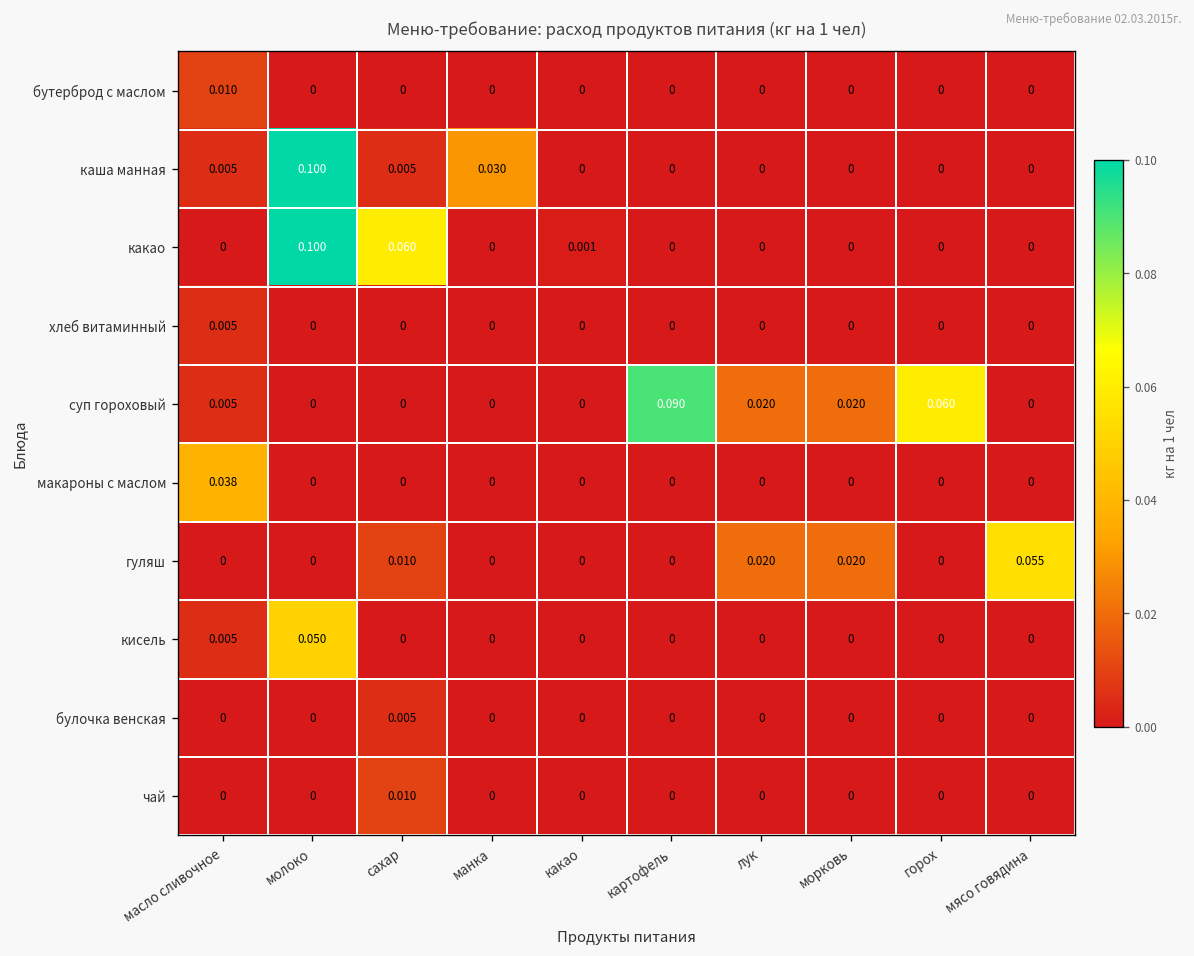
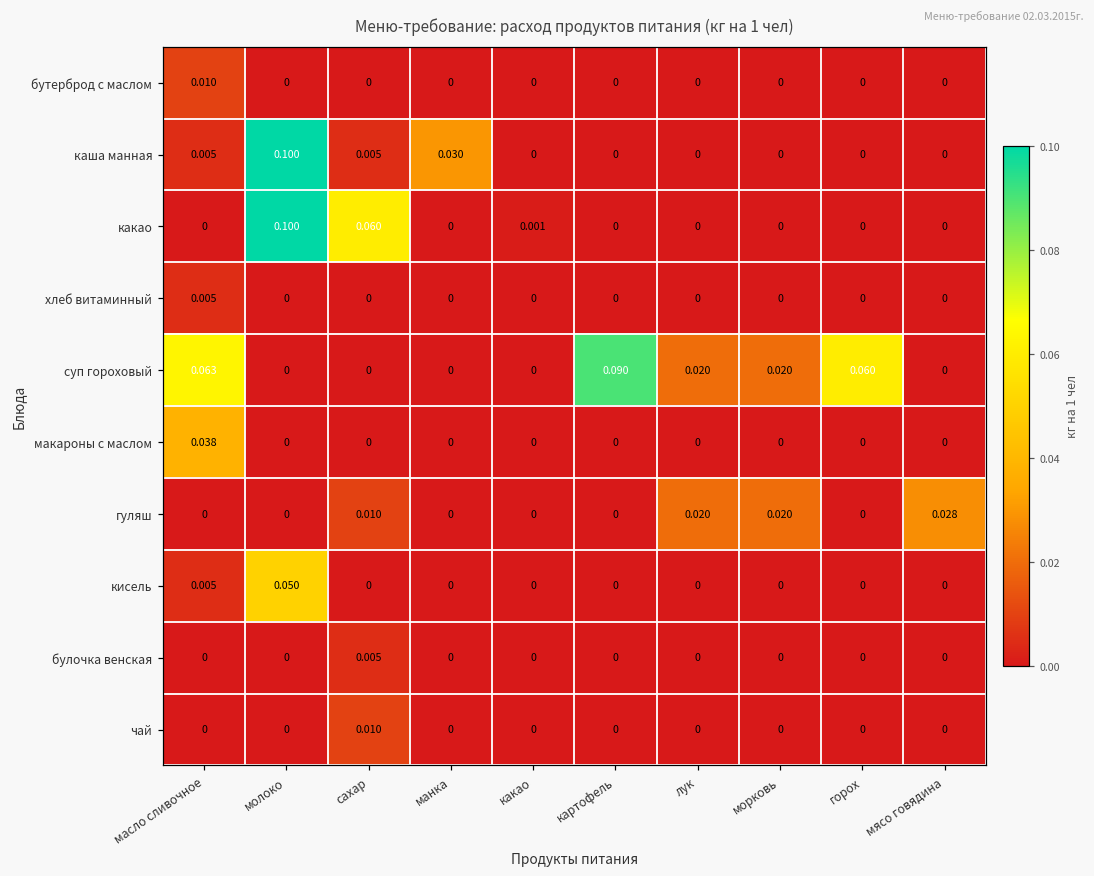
суп гороховый, масло сливочное: 0.005 -> 0.063
гуляш, мясо говядина: 0.055 -> 0.028
